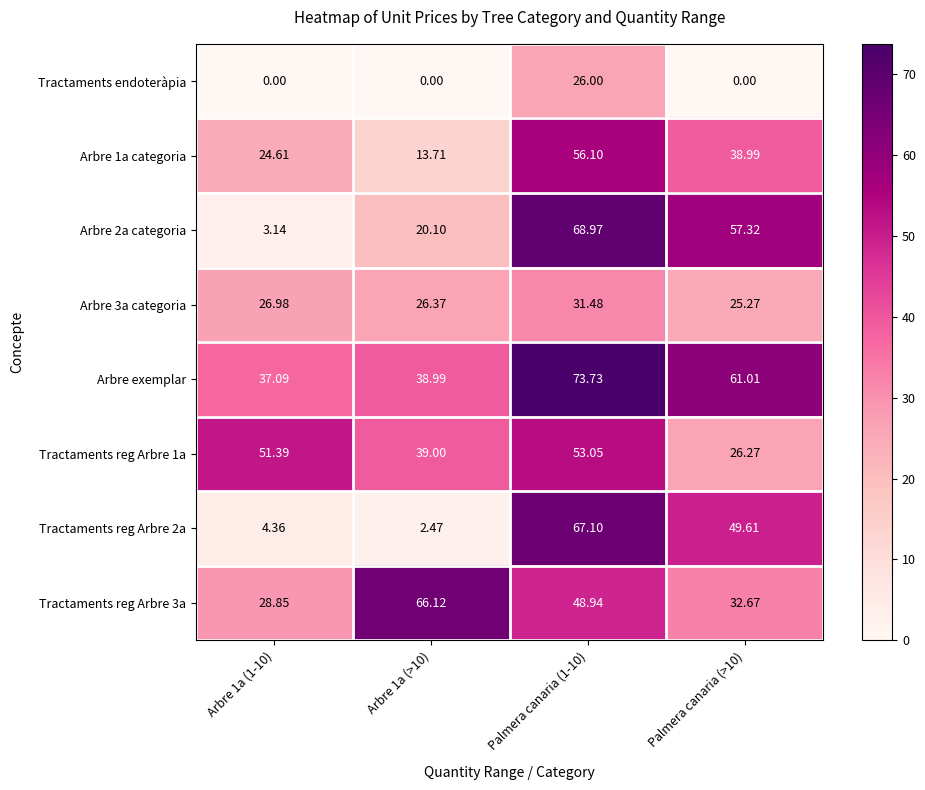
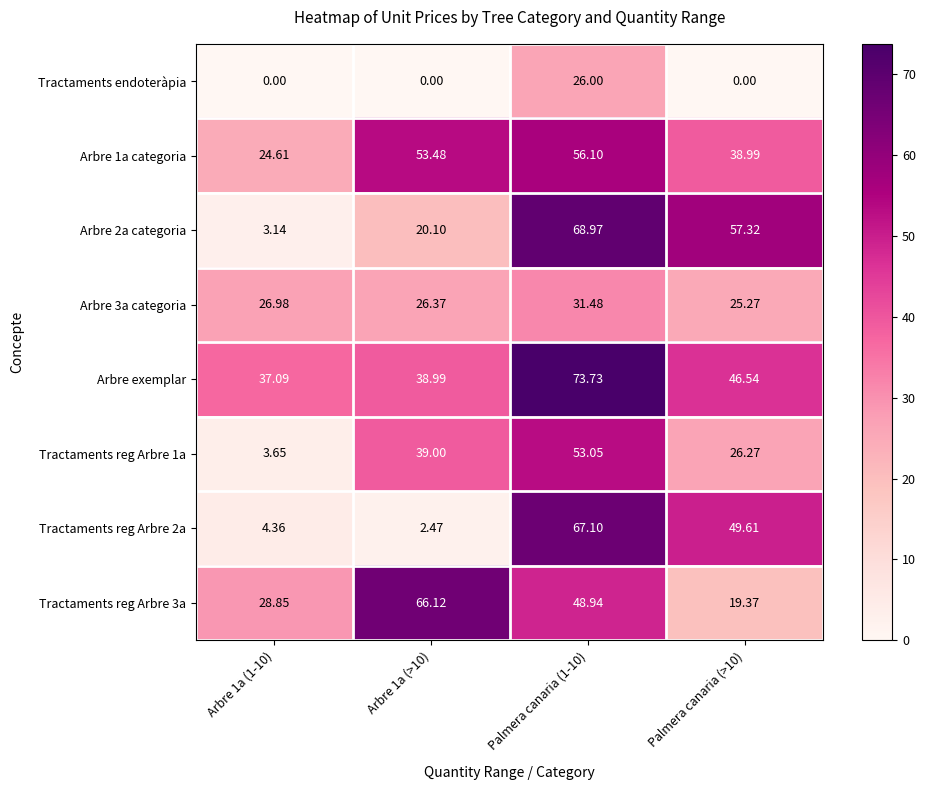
Arbre 1a categoria, Arbre 1a (>10): 13.71 -> 53.48
Arbre exemplar, Palmera canaria (>10): 61.01 -> 46.54
Tractaments reg Arbre 1a, Arbre 1a (1-10): 51.39 -> 3.65
Tractaments reg Arbre 3a, Palmera canaria (>10): 32.67 -> 19.37
